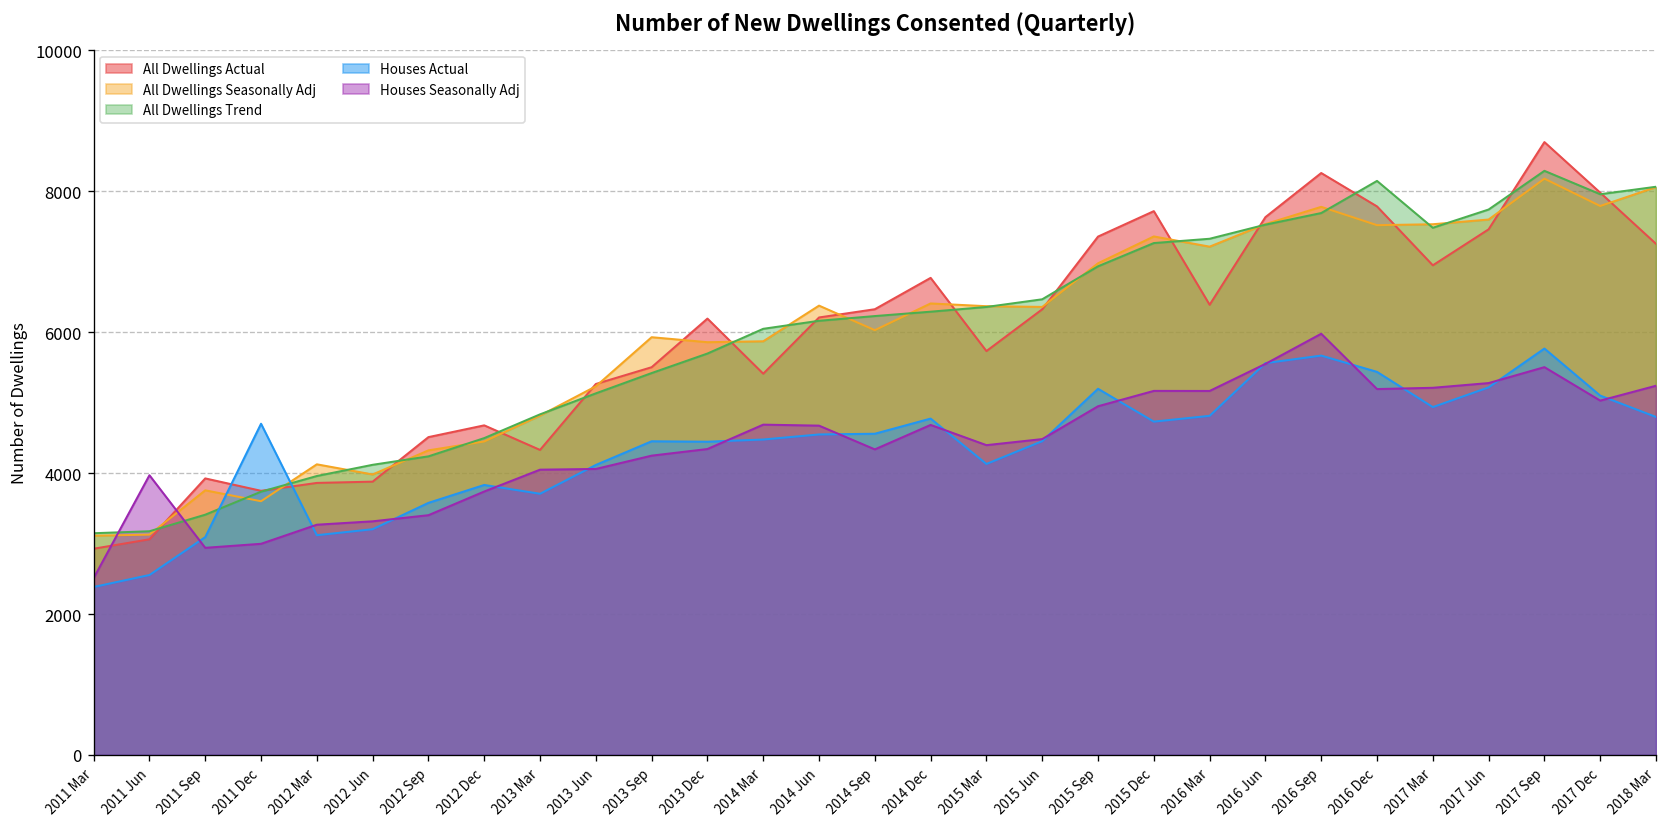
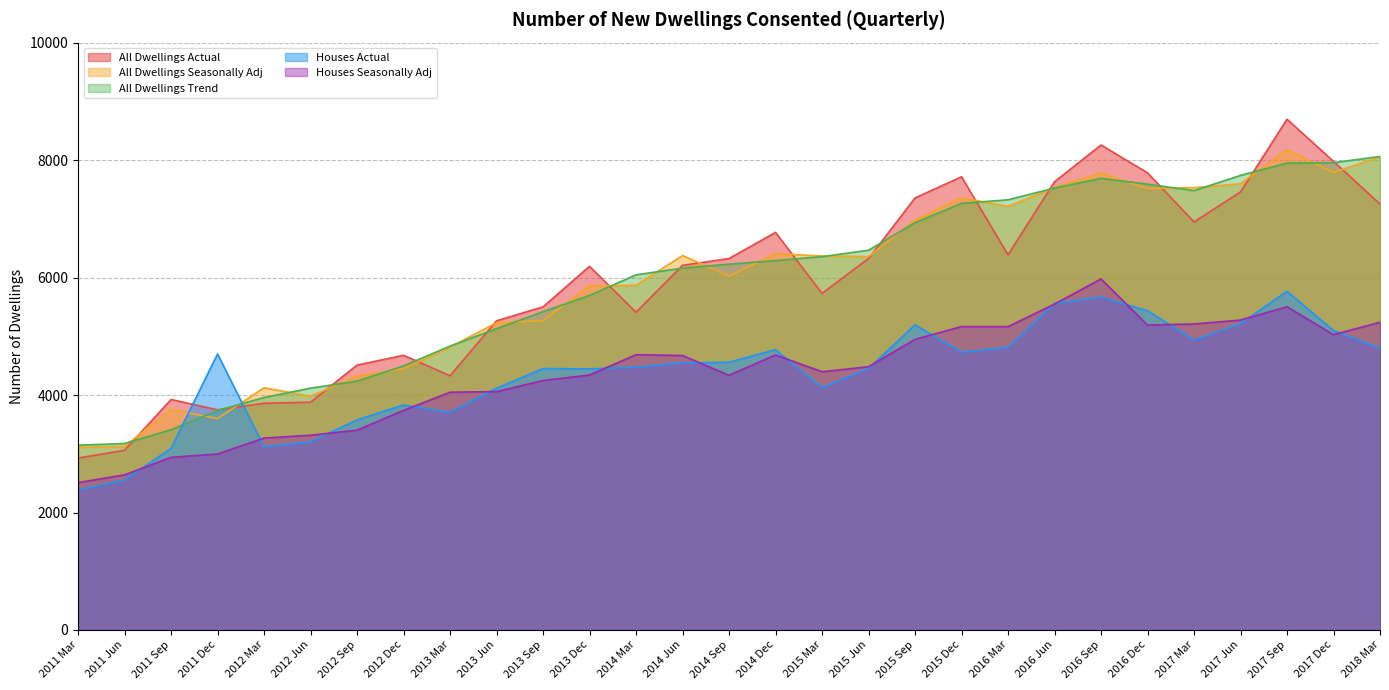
Houses Seasonally Adj, 2011 Jun: 4000 -> 2600
All Dwellings Seasonally Adj, 2013 Sep: 5900 -> 5300
All Dwellings Trend, 2016 Dec: 8100 -> 7600
All Dwellings Trend, 2017 Sep: 8300 -> 8000
